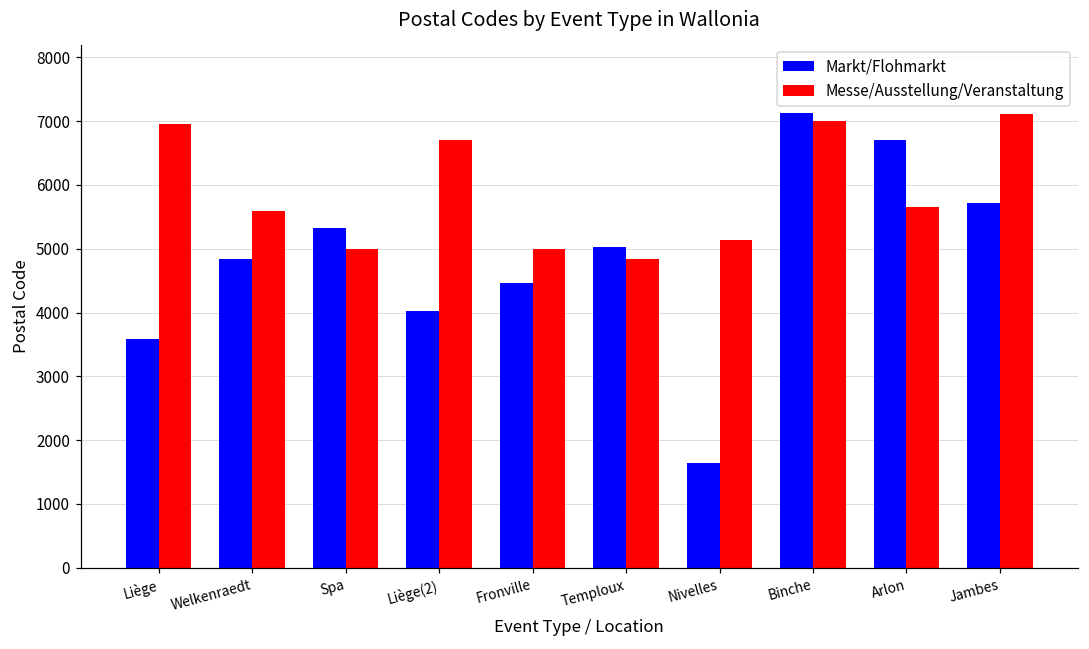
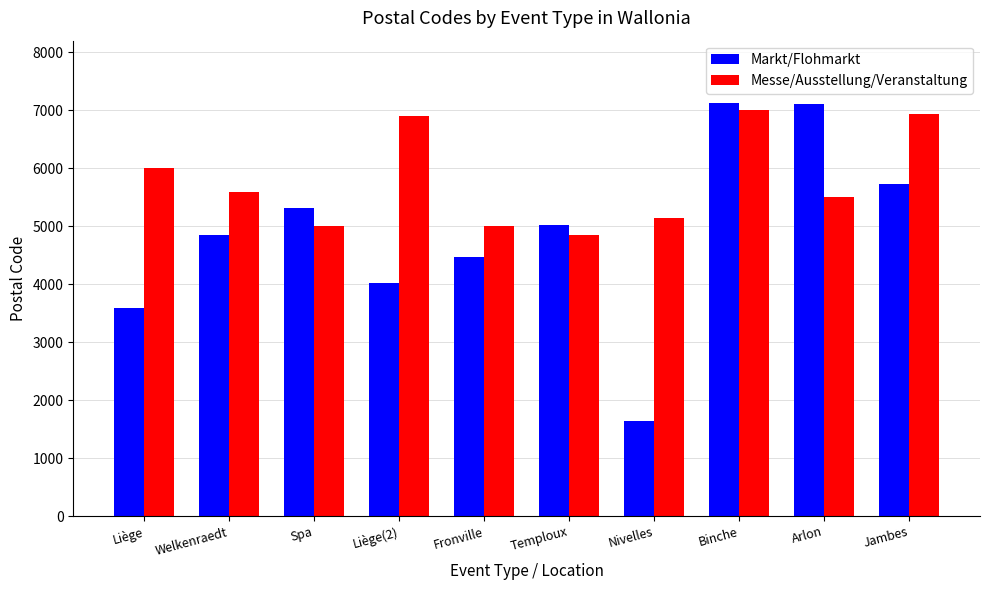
Messe/Ausstellung/Veranstaltung, Liège: 7000 -> 6000
Messe/Ausstellung/Veranstaltung, Liège(2): 6700 -> 6900
Markt/Flohmarkt, Arlon: 6700 -> 7100
Messe/Ausstellung/Veranstaltung, Arlon: 5700 -> 5500
Messe/Ausstellung/Veranstaltung, Jambes: 7100 -> 6900
